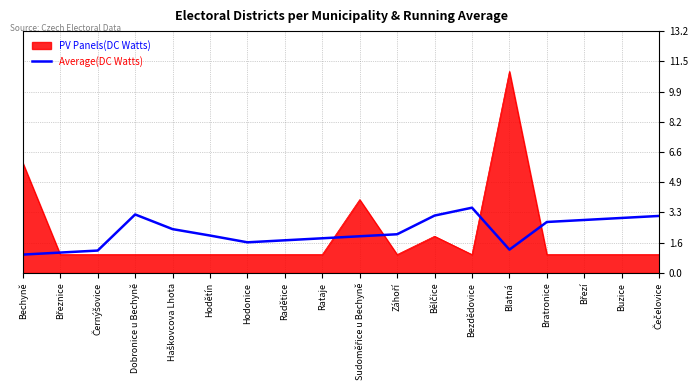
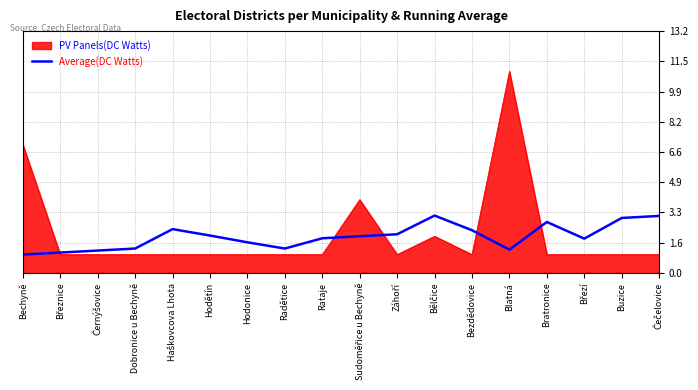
PV Panels(DC Watts), Bechyně: 6 -> 7
Average(DC Watts), Dobronice u Bechyně: 3.2 -> 1.3
Average(DC Watts), Radětice: 1.8 -> 1.3
Average(DC Watts), Bezdědovice: 3.6 -> 2.3
Average(DC Watts), Březí: 2.9 -> 1.9
